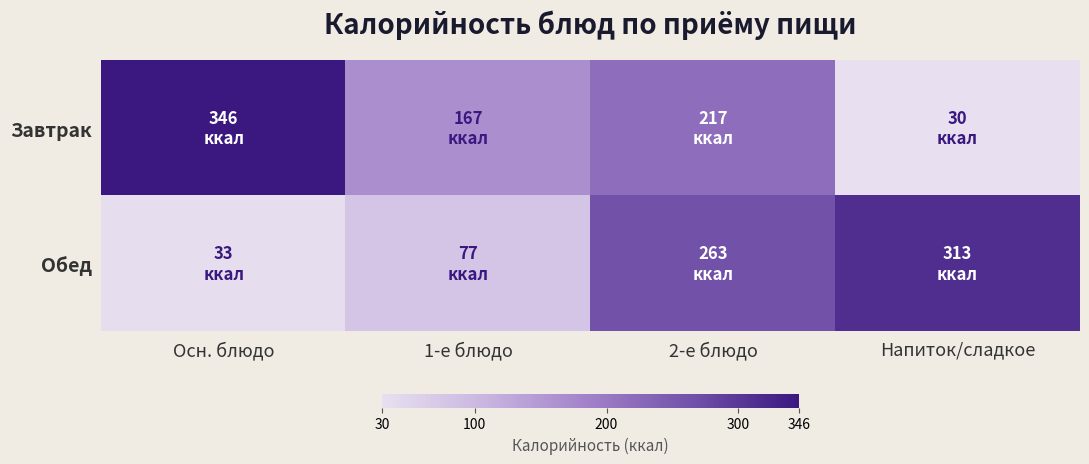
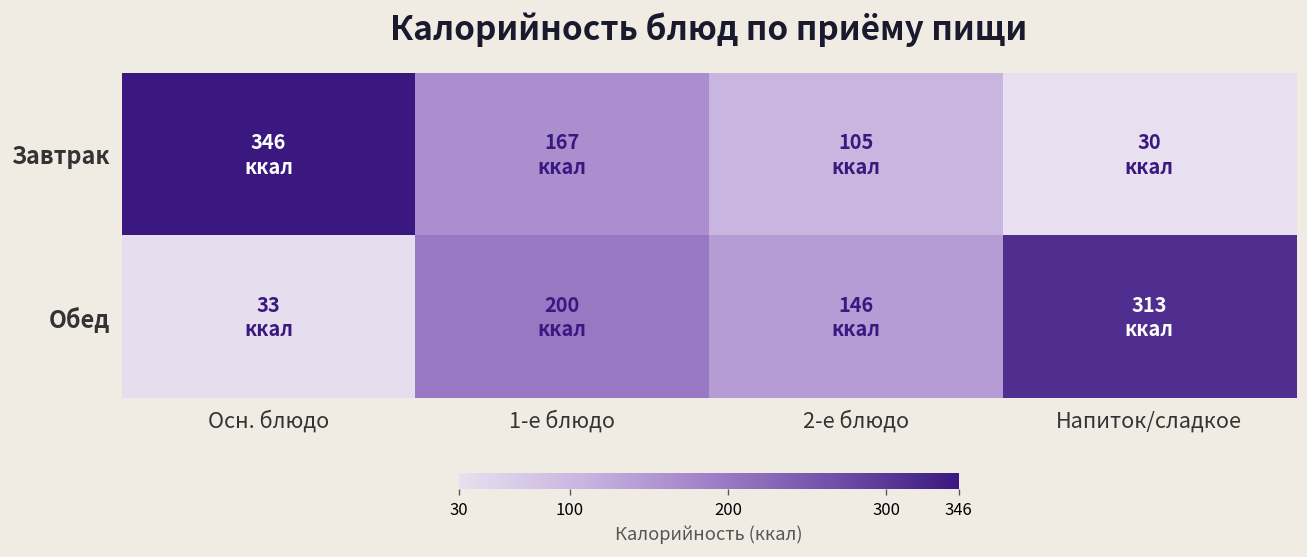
Завтрак, 2-е блюдо: 217 -> 105
Обед, 1-е блюдо: 77 -> 200
Обед, 2-е блюдо: 263 -> 146
